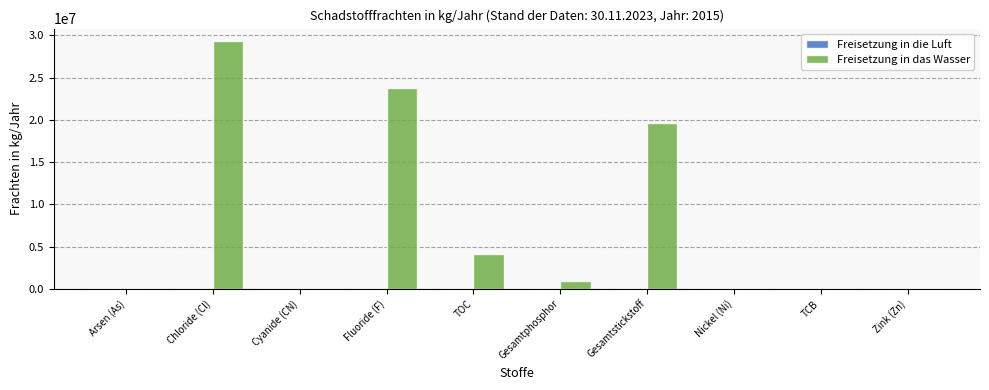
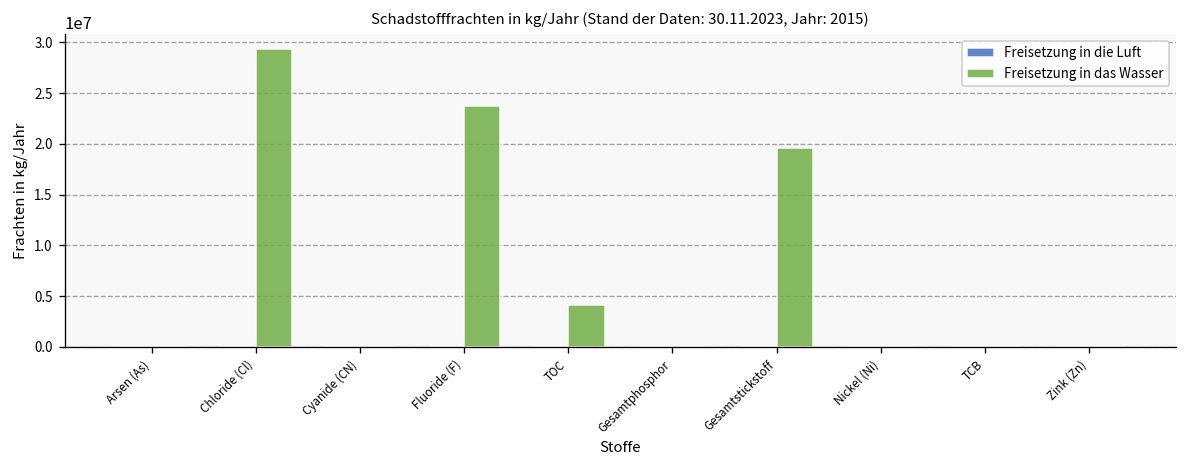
Freisetzung in das Wasser, Gesamtphosphor: 1000000 -> 0
